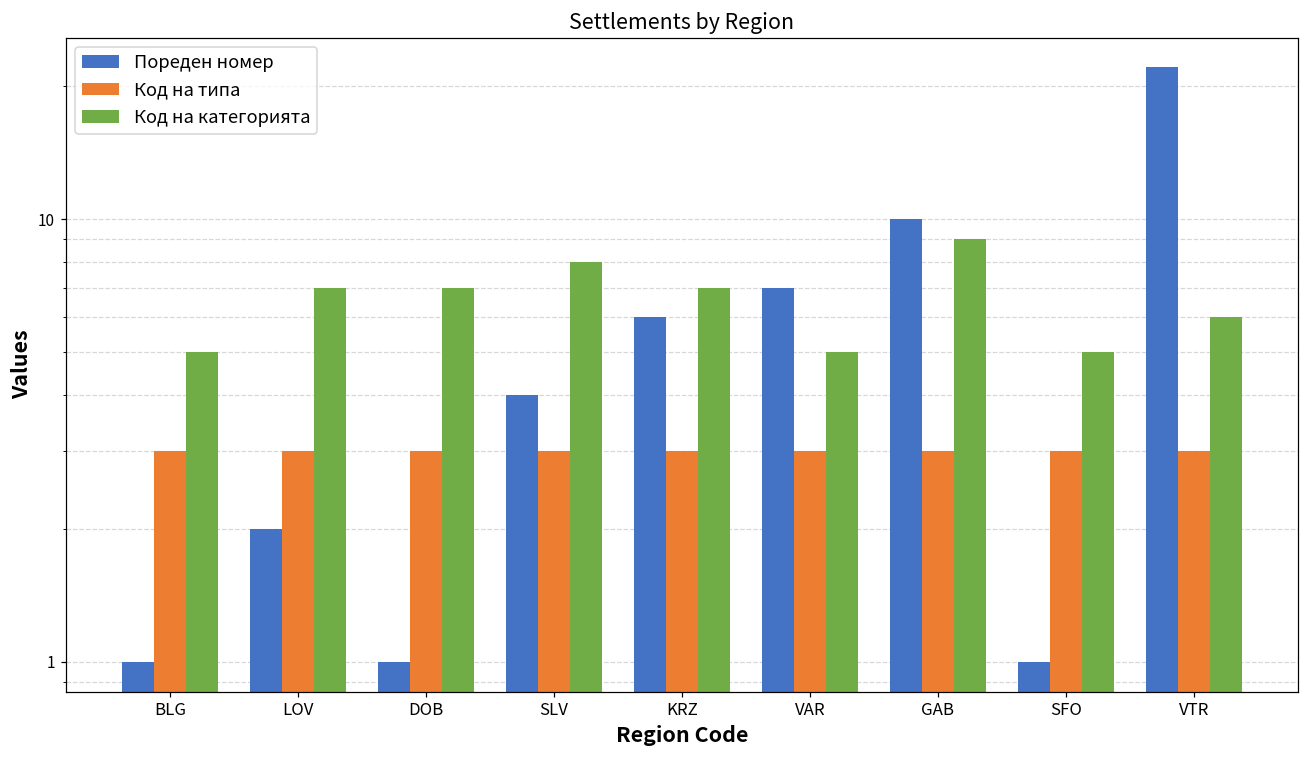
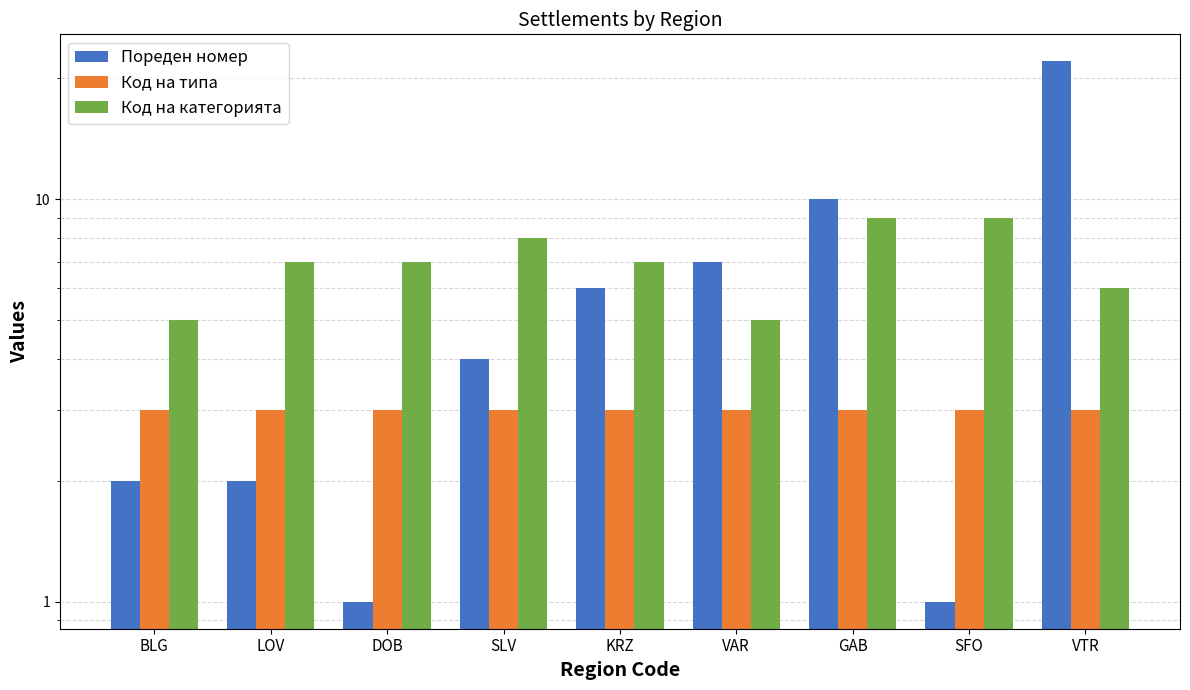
Пореден номер, BLG: 1 -> 2
Код на категорията, SFO: 5 -> 9
